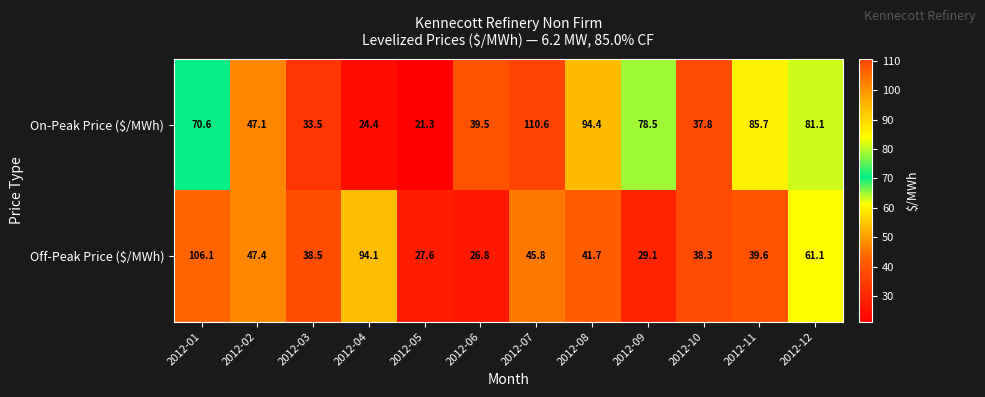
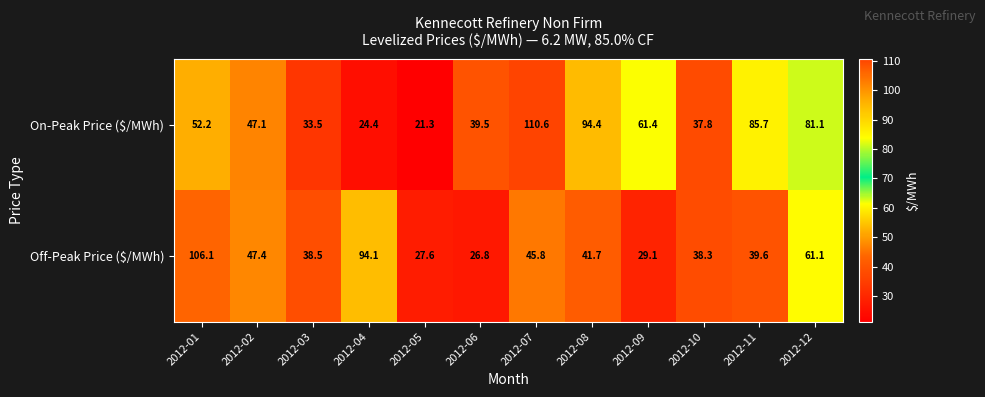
On-Peak Price ($/MWh), 2012-01: 70.6 -> 52.2
On-Peak Price ($/MWh), 2012-09: 78.5 -> 61.4
